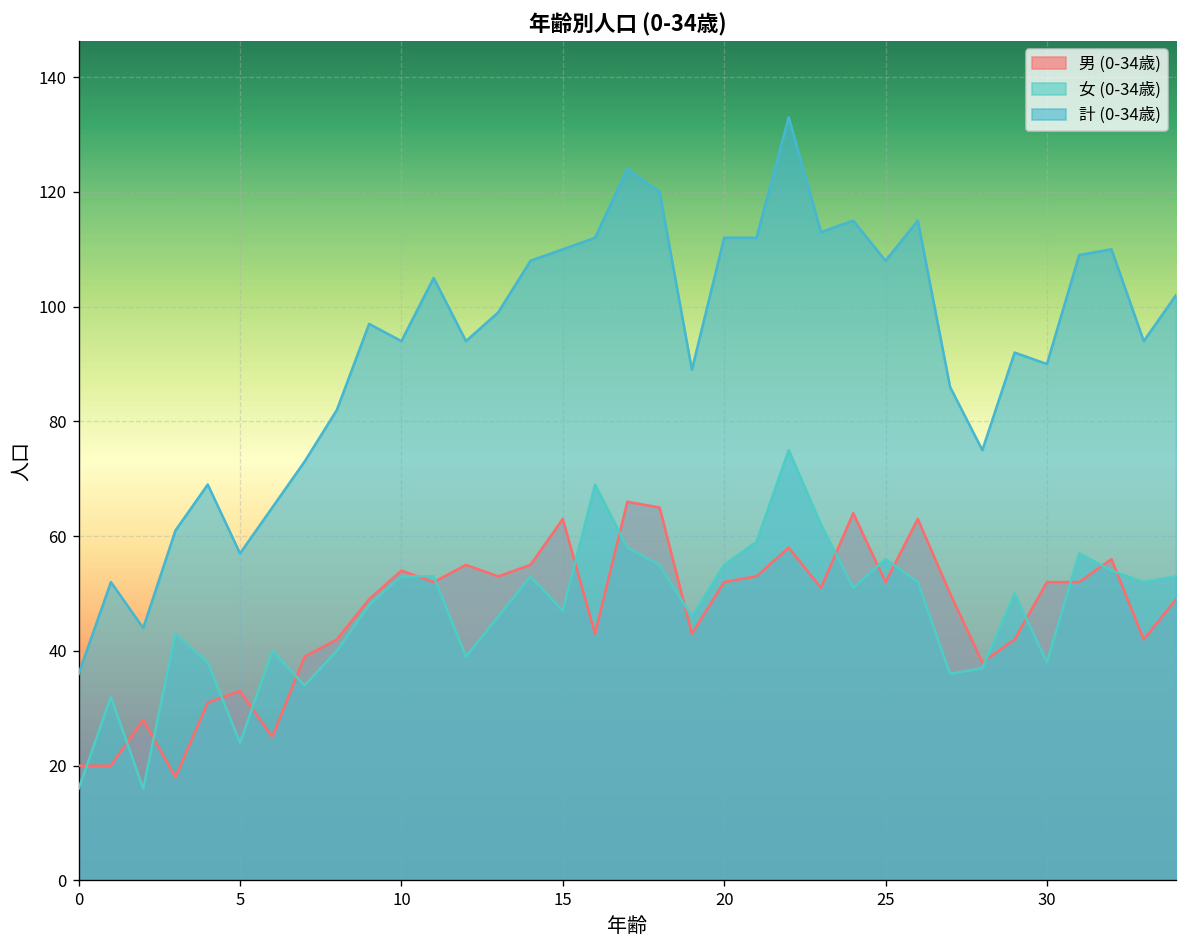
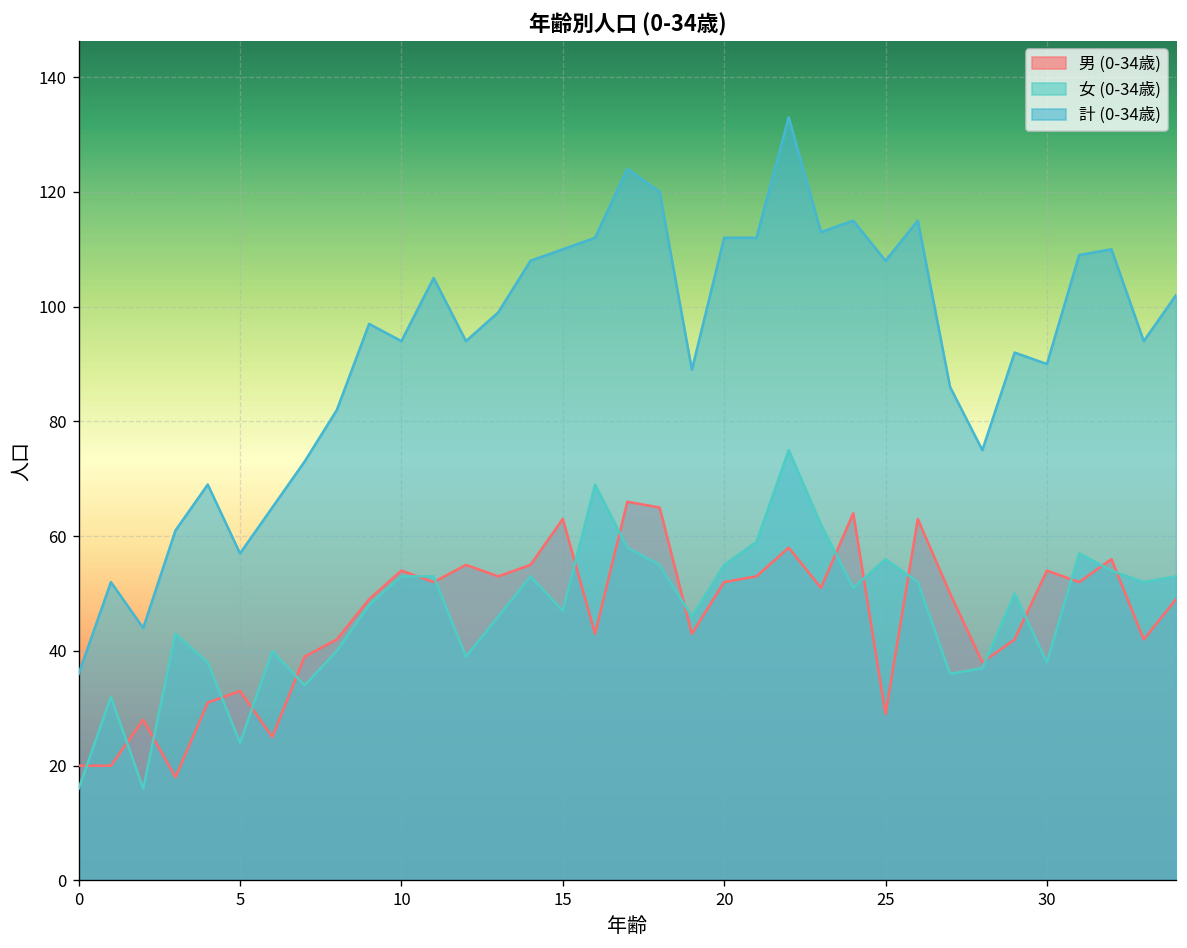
男 (0-34歳), 25: 52 -> 29
男 (0-34歳), 30: 52 -> 54
